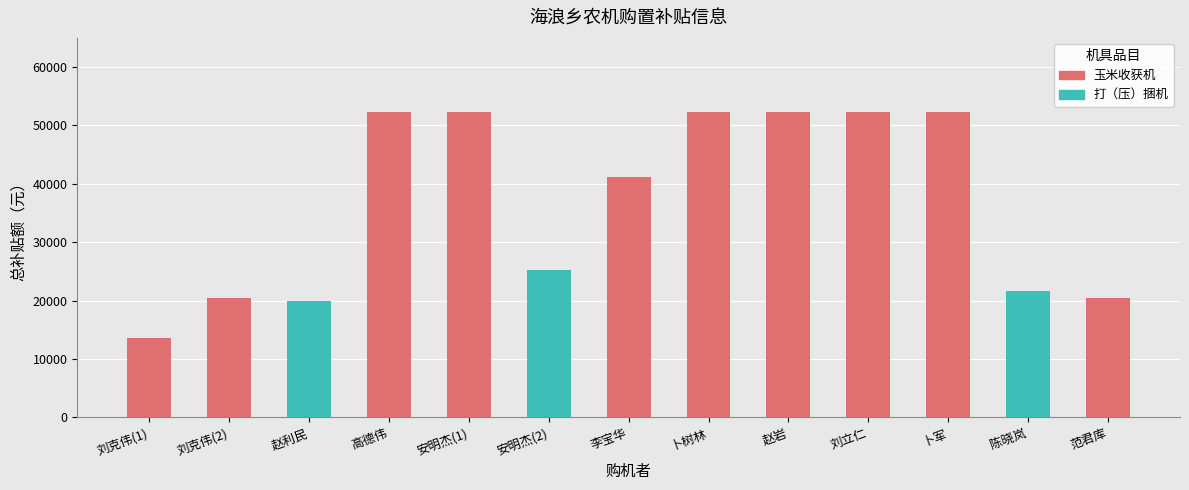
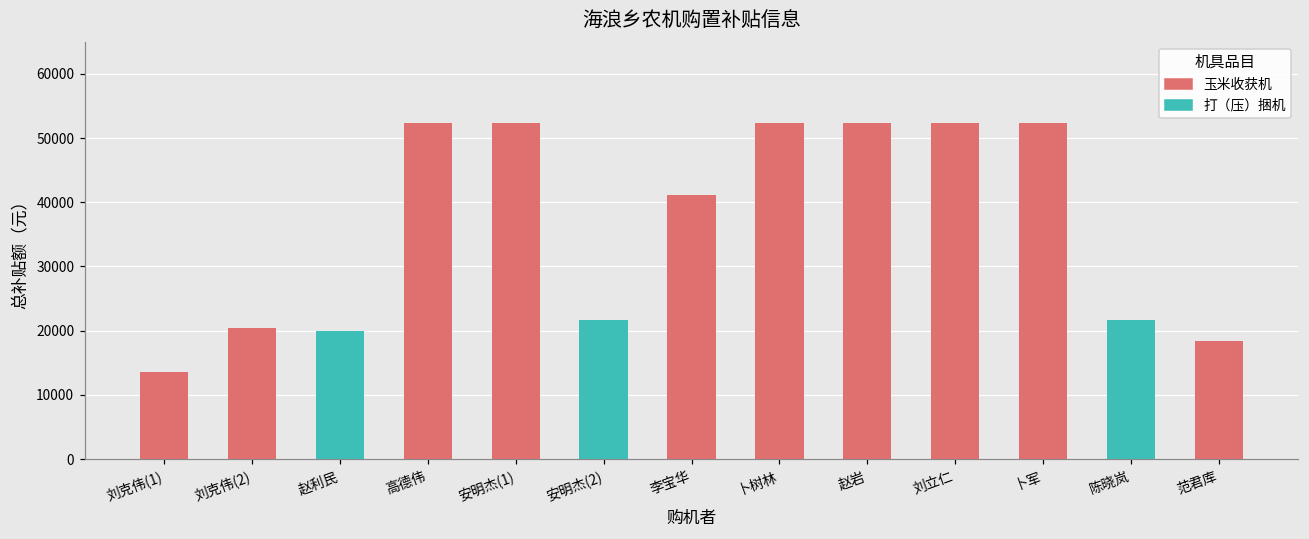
打（压）捆机, 安明杰(2): 25000 -> 22000
玉米收获机, 范君库: 20000 -> 18000
